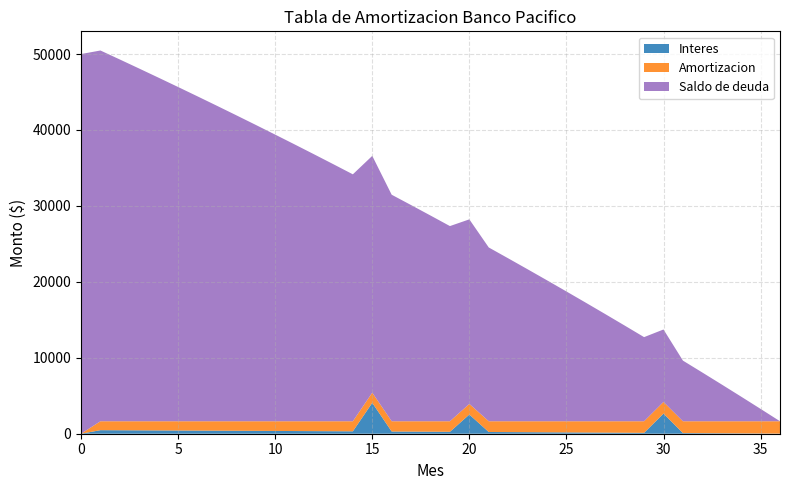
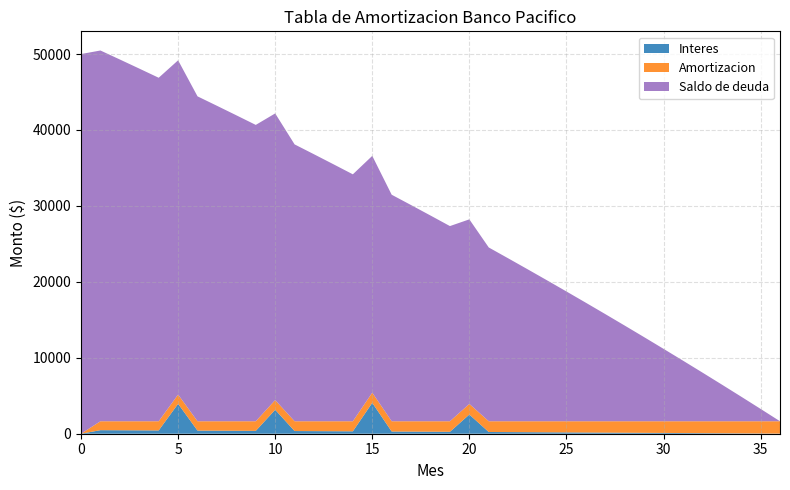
Interes, 5: 0 -> 4000
Interes, 10: 0 -> 3000
Interes, 30: 3000 -> 0
